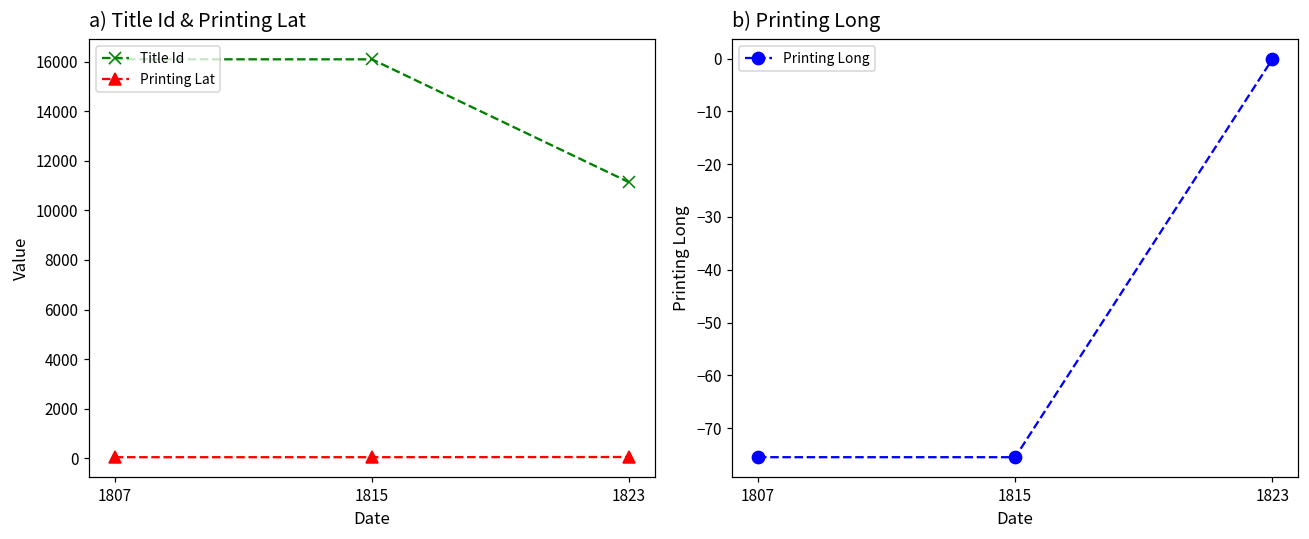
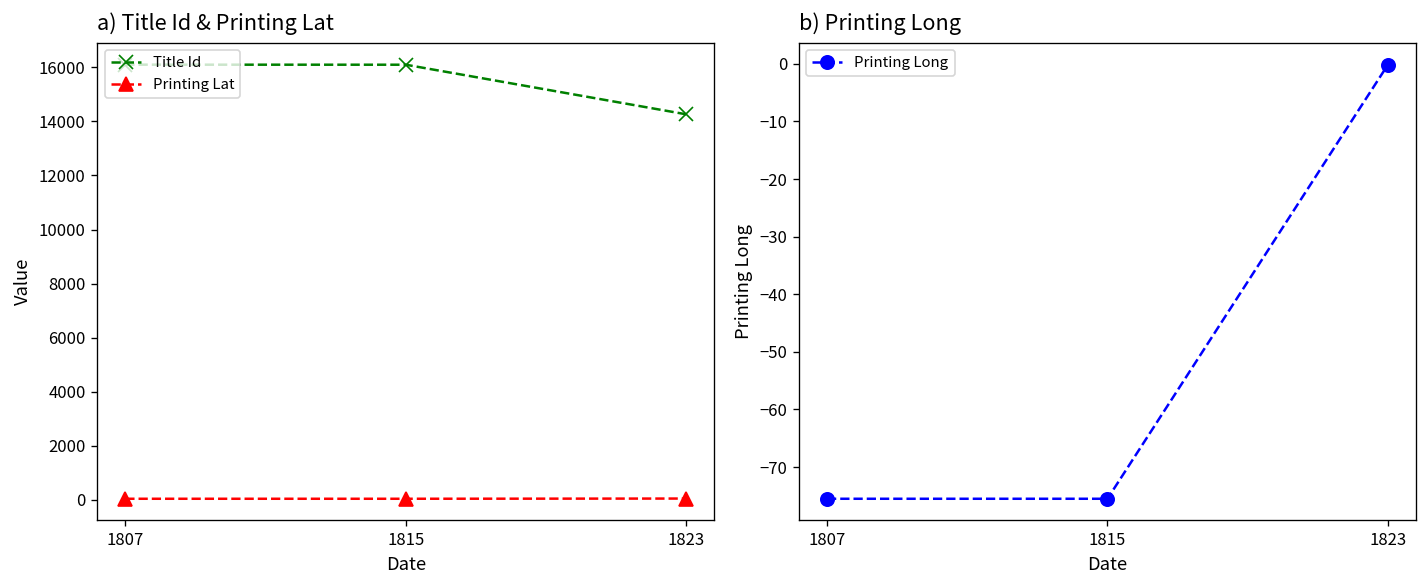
a) Title Id & Printing Lat, Title Id, 1823: 11100 -> 14300
